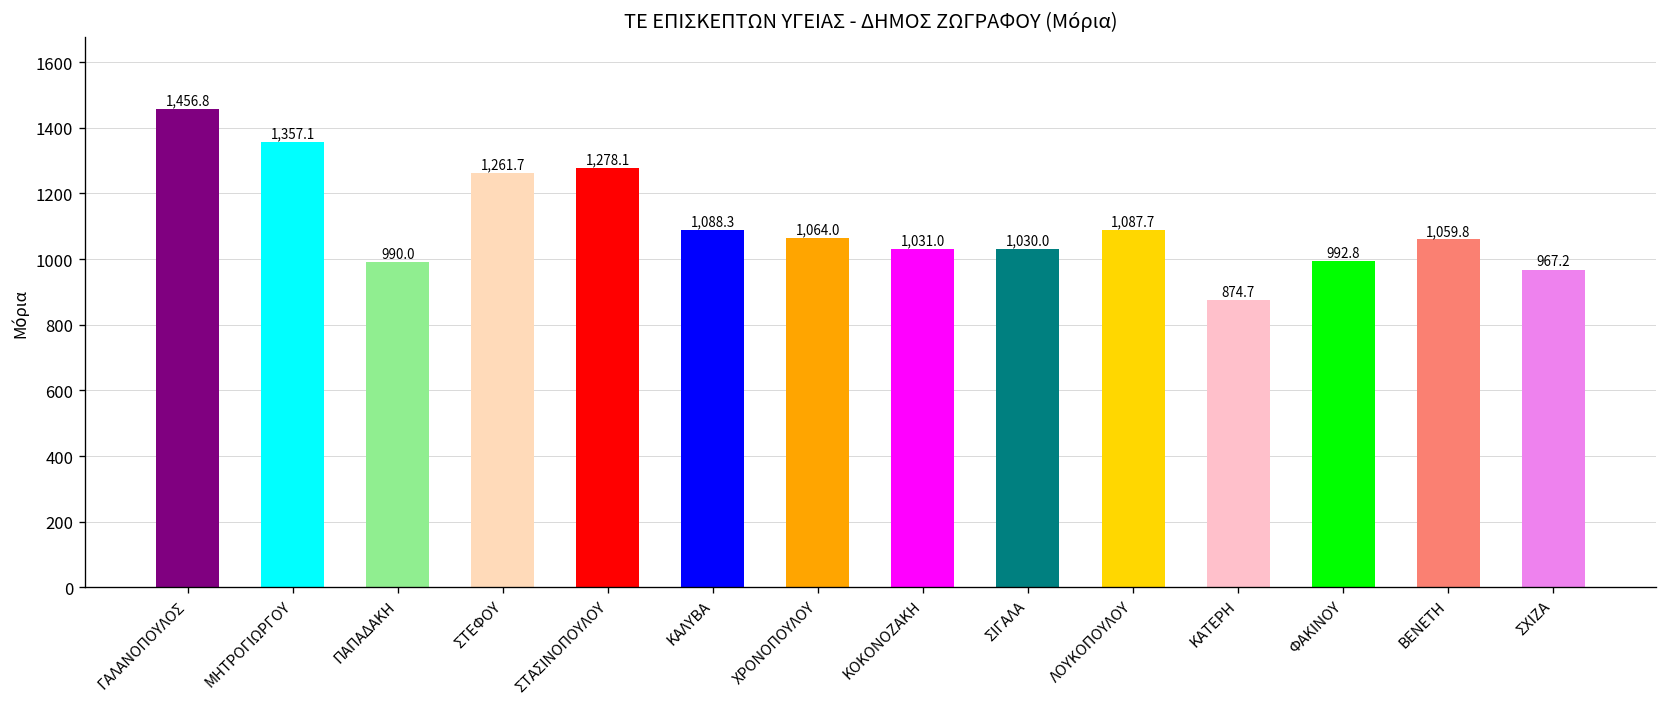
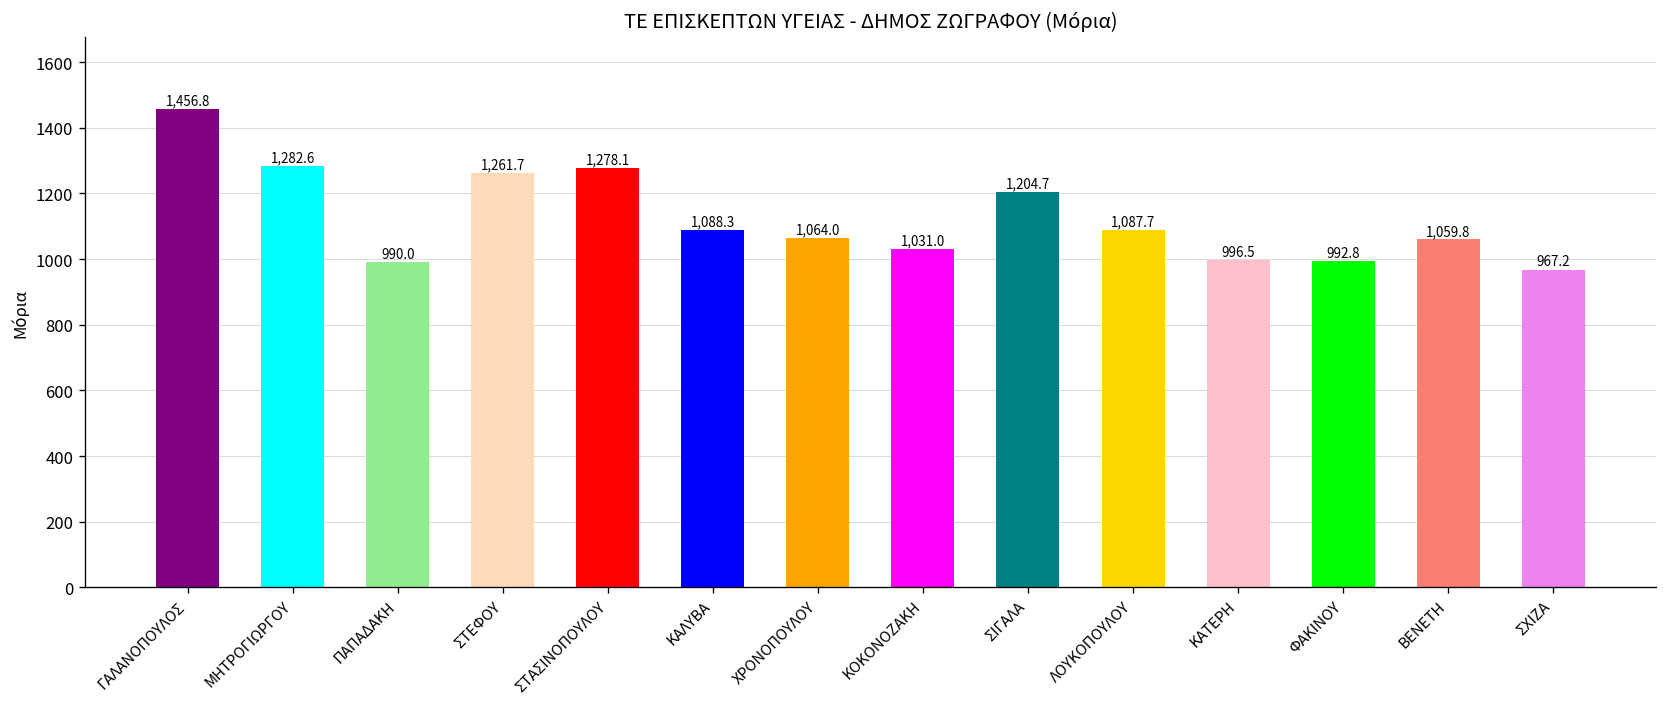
ΜΗΤΡΟΓΙΩΡΓΟΥ: 1,357.1 -> 1,282.6
ΣΙΓΑΛΑ: 1,030.0 -> 1,204.7
ΚΑΤΕΡΗ: 874.7 -> 996.5
